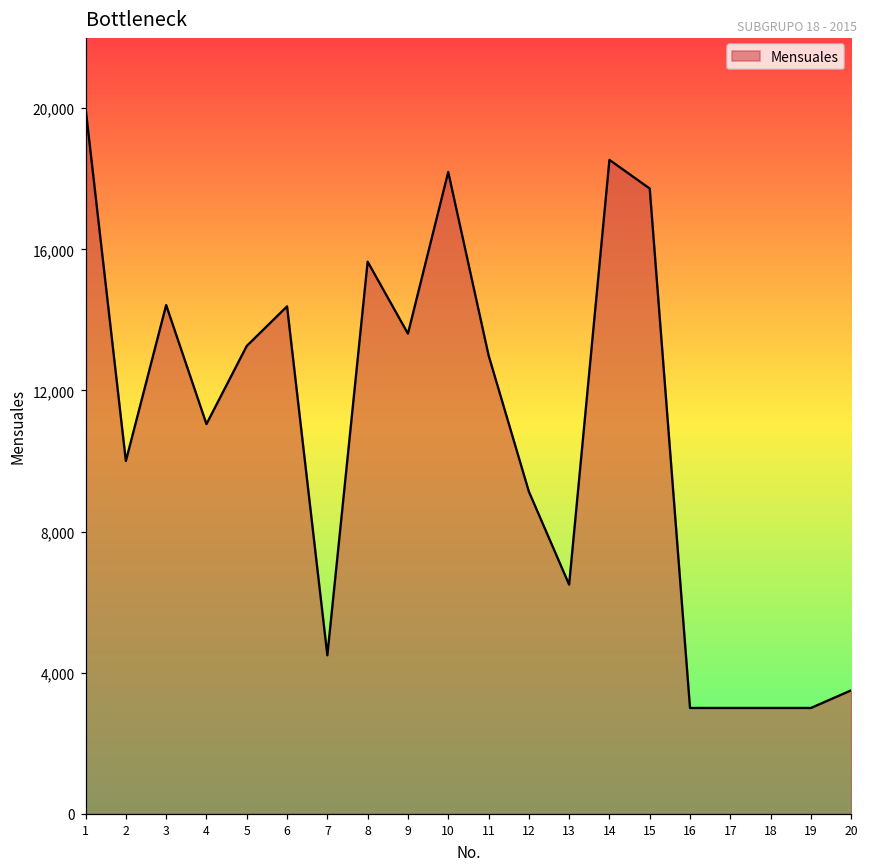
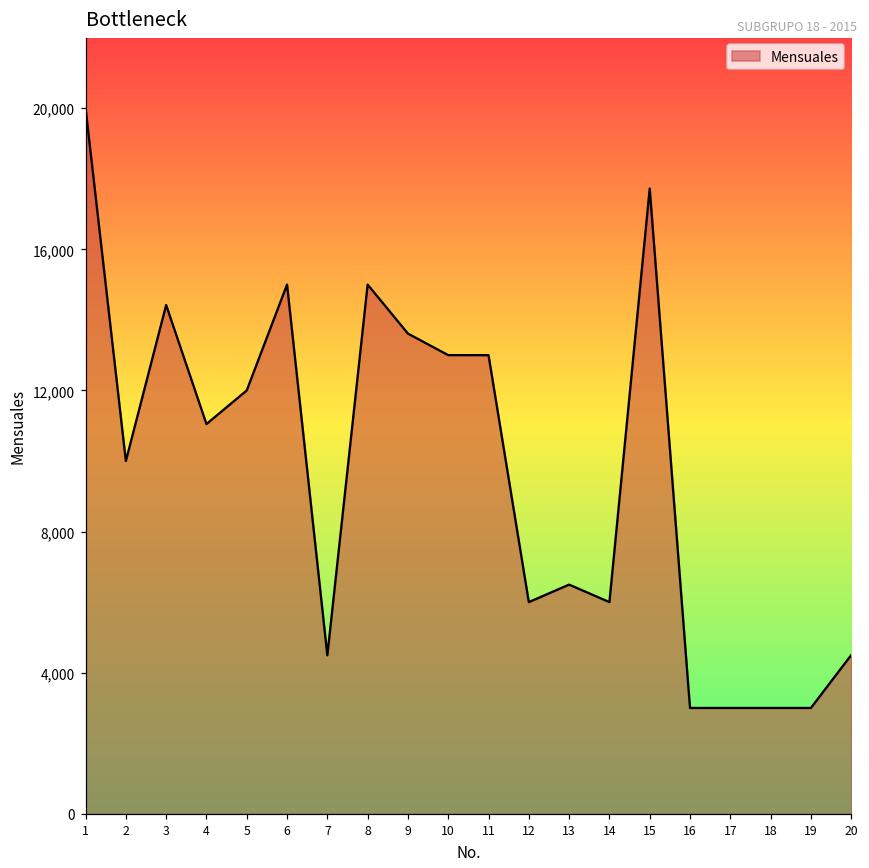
5: 13,300 -> 12,000
6: 14,400 -> 15,000
8: 15,600 -> 15,000
10: 18,200 -> 13,000
12: 9,100 -> 6,000
14: 18,500 -> 6,000
20: 3,500 -> 4,500
